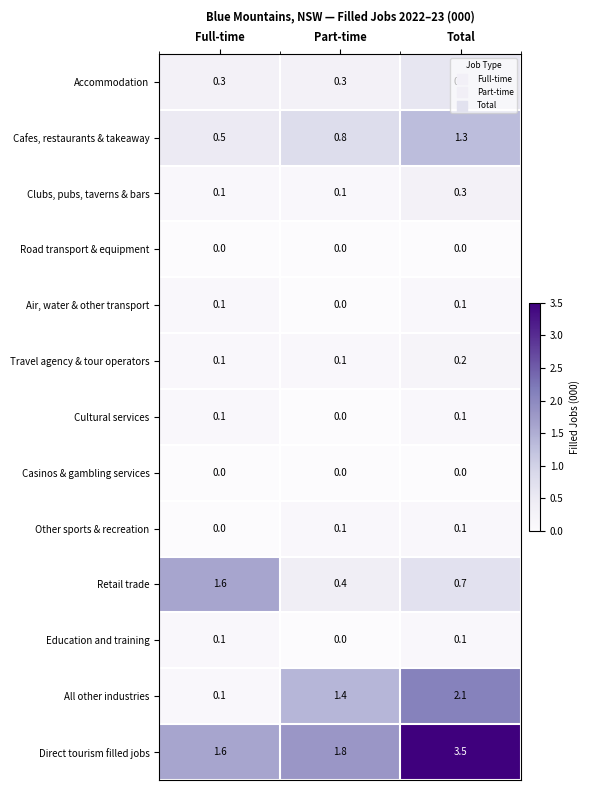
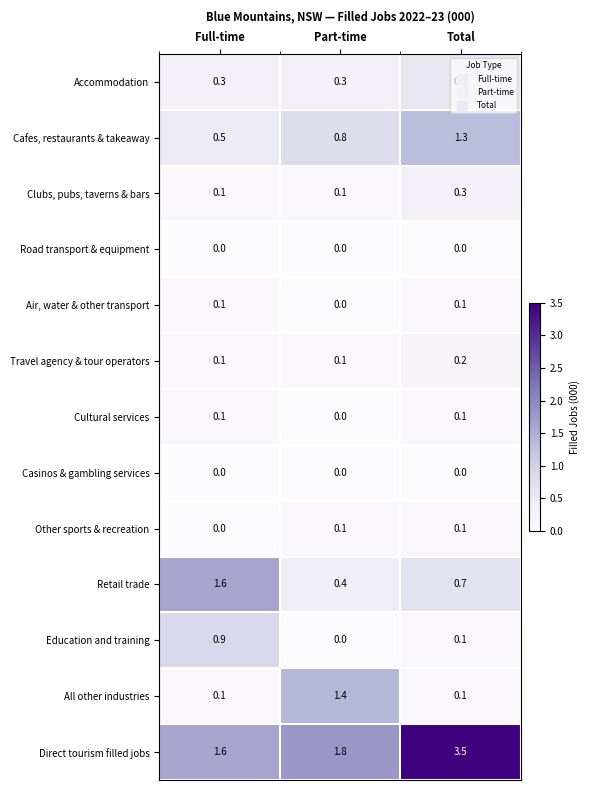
Education and training, Full-time: 0.1 -> 0.9
All other industries, Total: 2.1 -> 0.1
